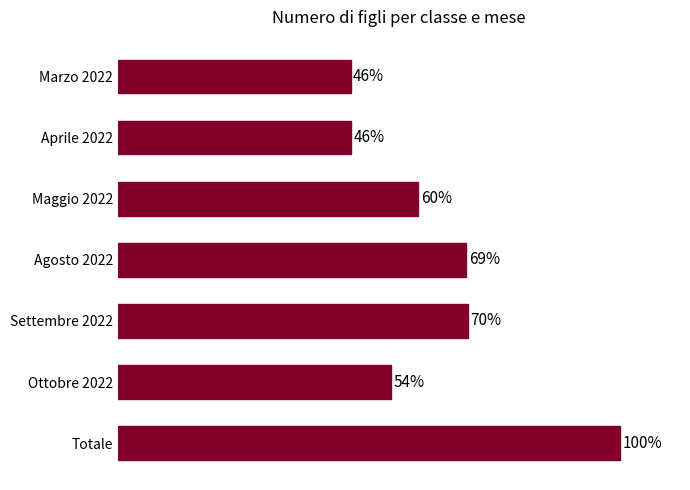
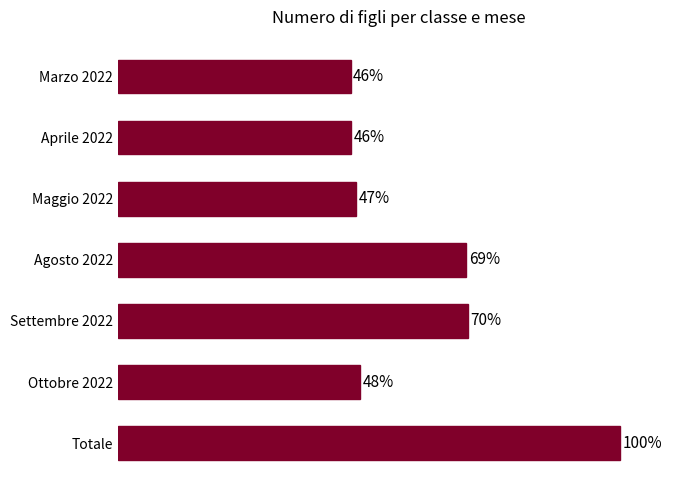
Maggio 2022: 60% -> 47%
Ottobre 2022: 54% -> 48%
